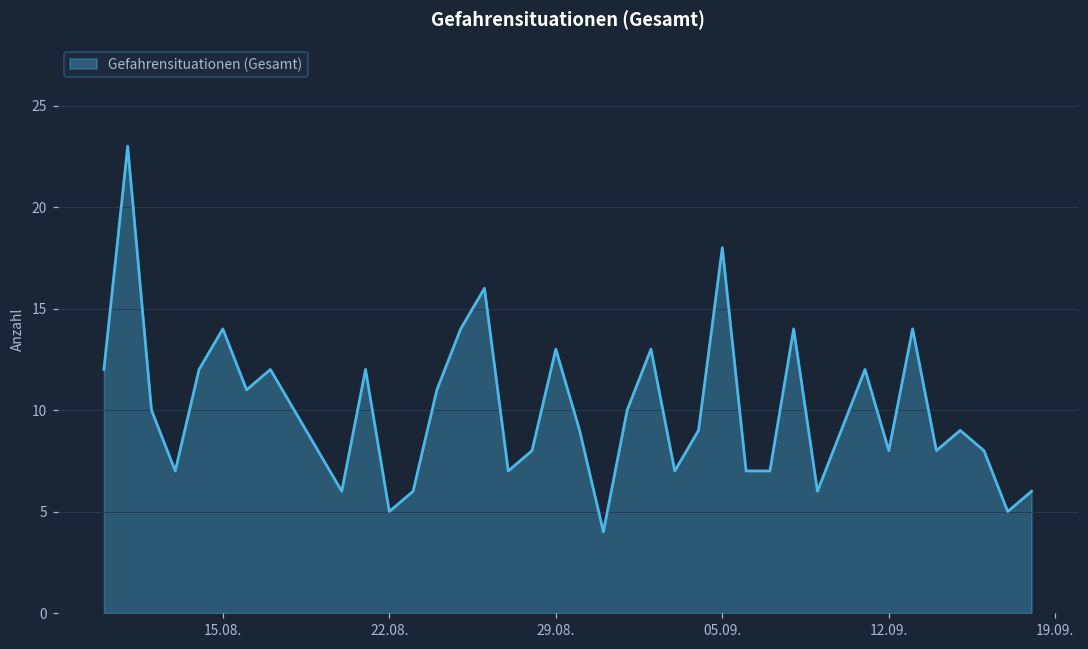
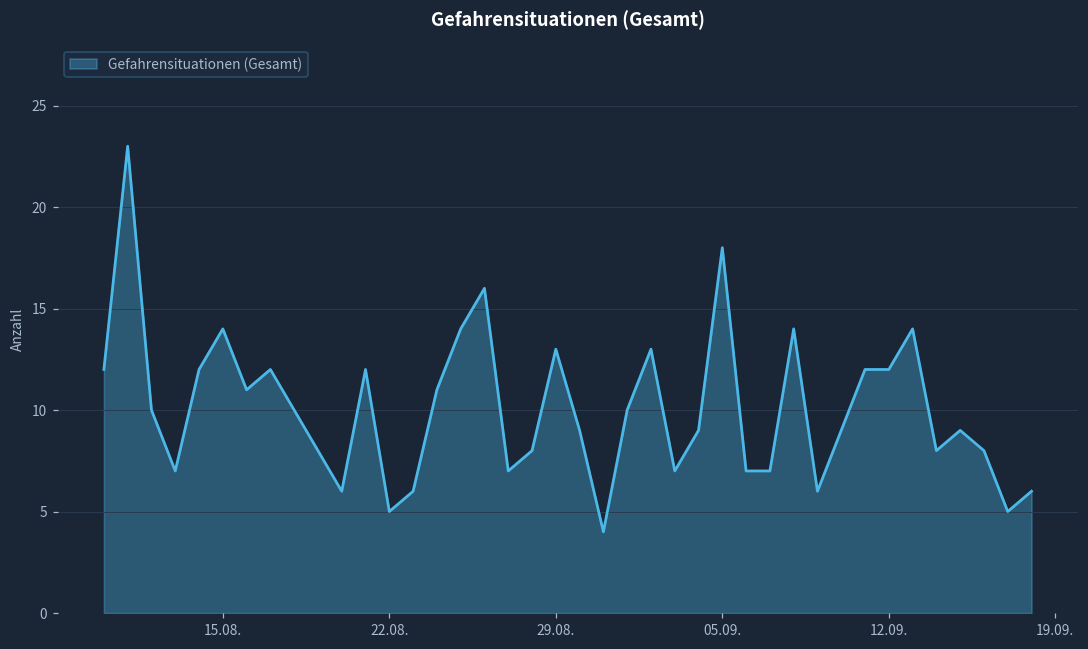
12.09.: 8 -> 12
